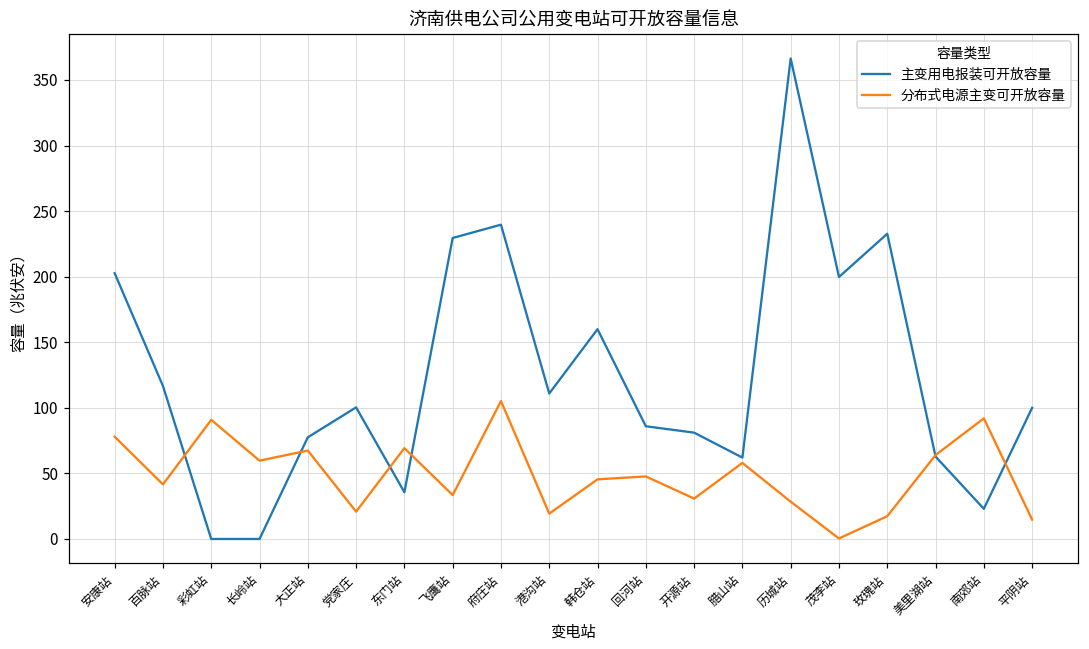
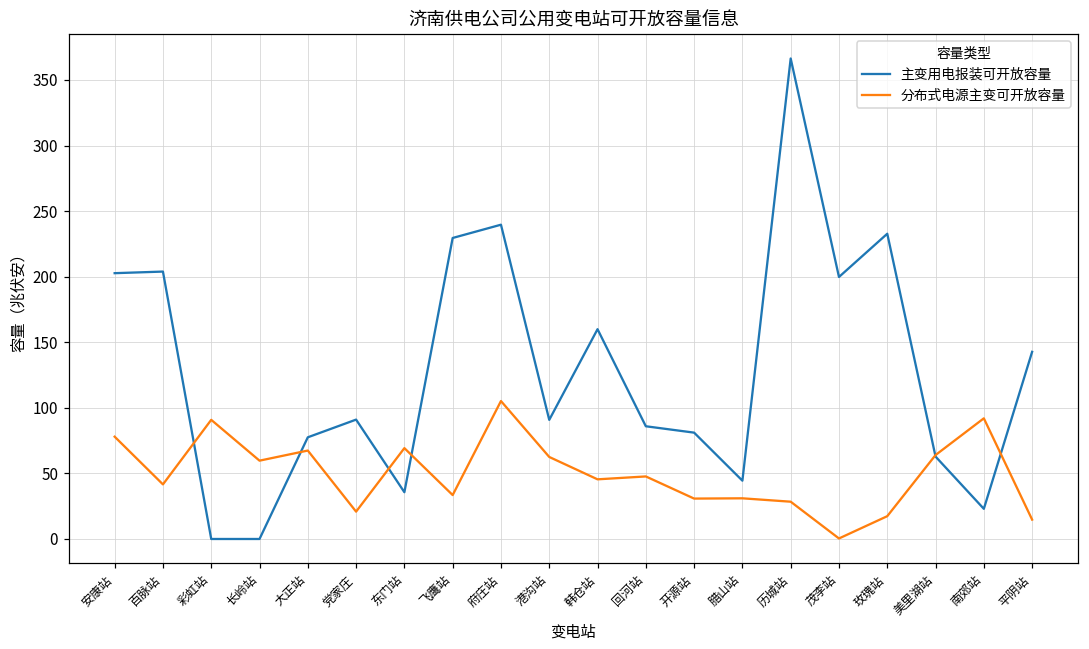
主变用电报装可开放容量, 百脉站: 117 -> 204
主变用电报装可开放容量, 党家庄: 100 -> 91
主变用电报装可开放容量, 港沟站: 111 -> 91
分布式电源主变可开放容量, 港沟站: 19 -> 63
主变用电报装可开放容量, 腊山站: 62 -> 44
分布式电源主变可开放容量, 腊山站: 58 -> 31
主变用电报装可开放容量, 平阴站: 100 -> 143
